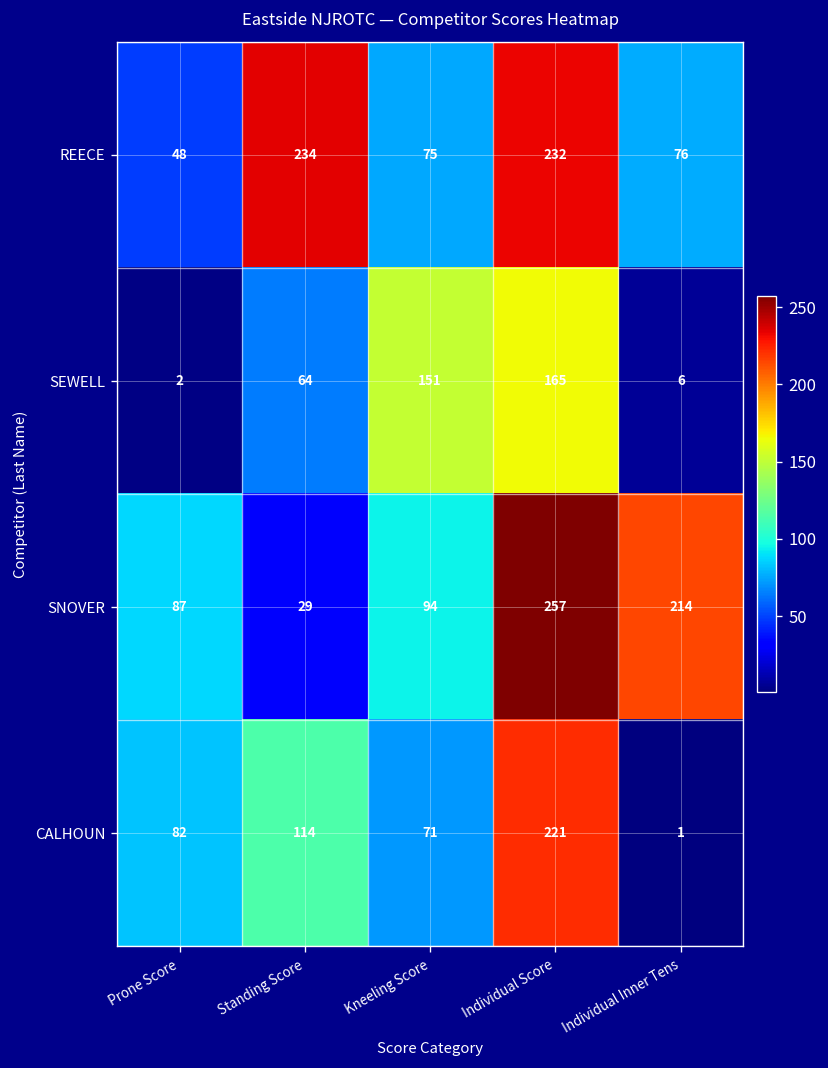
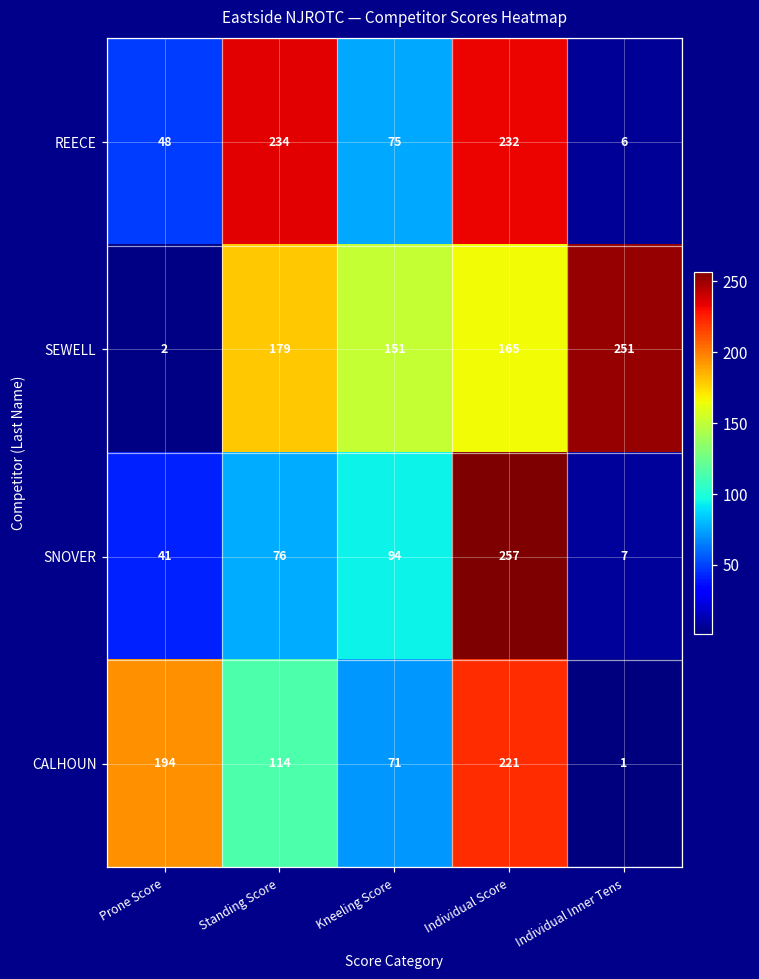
REECE, Individual Inner Tens: 76 -> 6
SEWELL, Standing Score: 64 -> 179
SEWELL, Individual Inner Tens: 6 -> 251
SNOVER, Prone Score: 87 -> 41
SNOVER, Standing Score: 29 -> 76
SNOVER, Individual Inner Tens: 214 -> 7
CALHOUN, Prone Score: 82 -> 194
